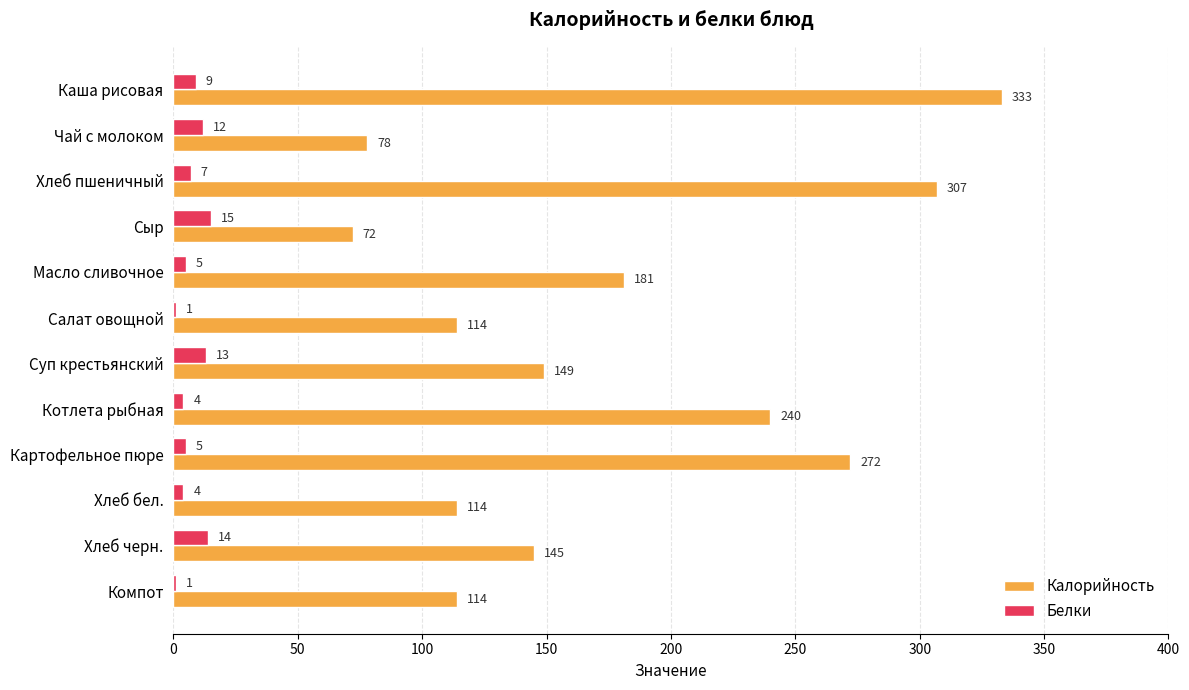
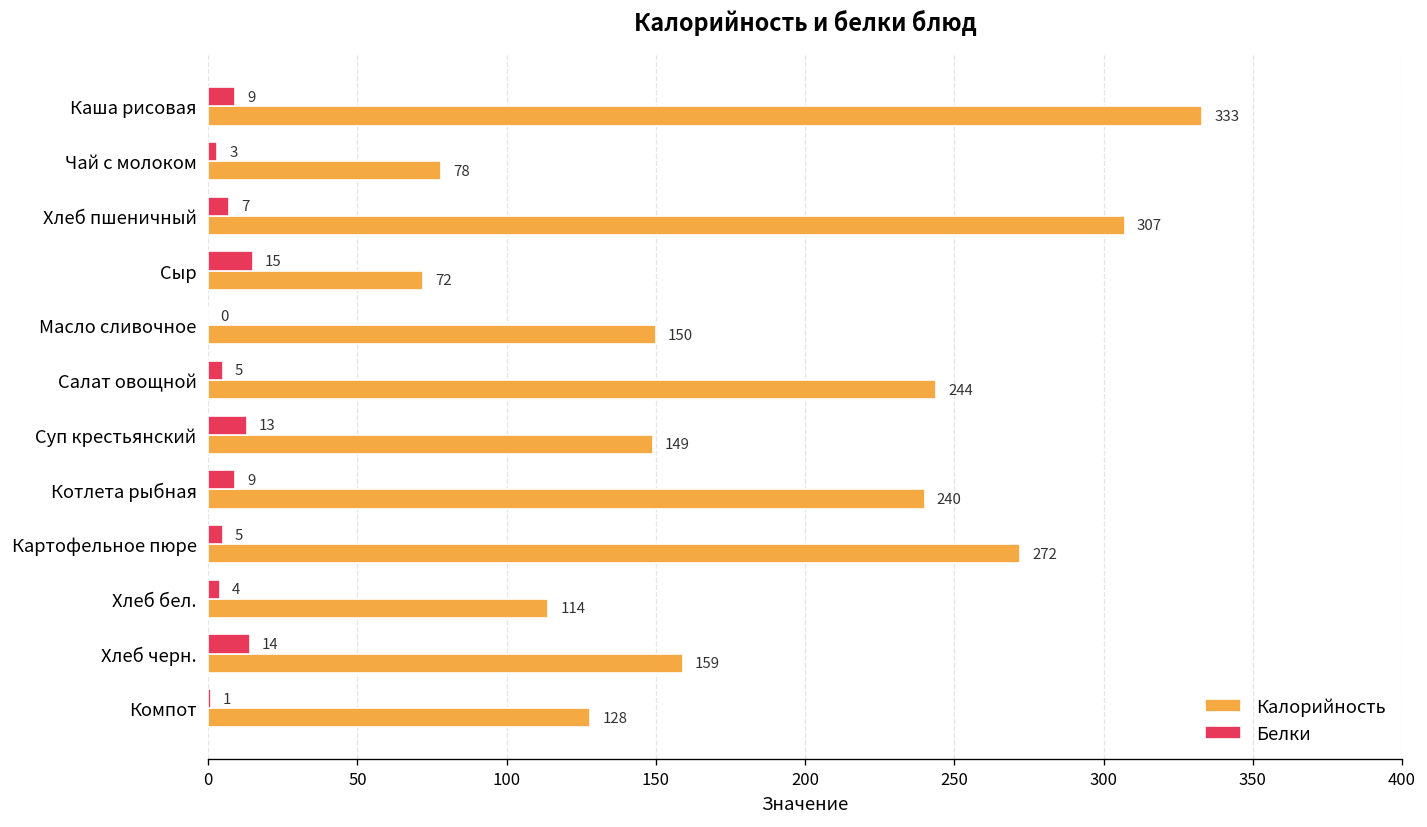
Белки, Чай с молоком: 12 -> 3
Белки, Масло сливочное: 5 -> 0
Калорийность, Масло сливочное: 181 -> 150
Белки, Салат овощной: 1 -> 5
Калорийность, Салат овощной: 114 -> 244
Белки, Котлета рыбная: 4 -> 9
Калорийность, Хлеб черн.: 145 -> 159
Калорийность, Компот: 114 -> 128
